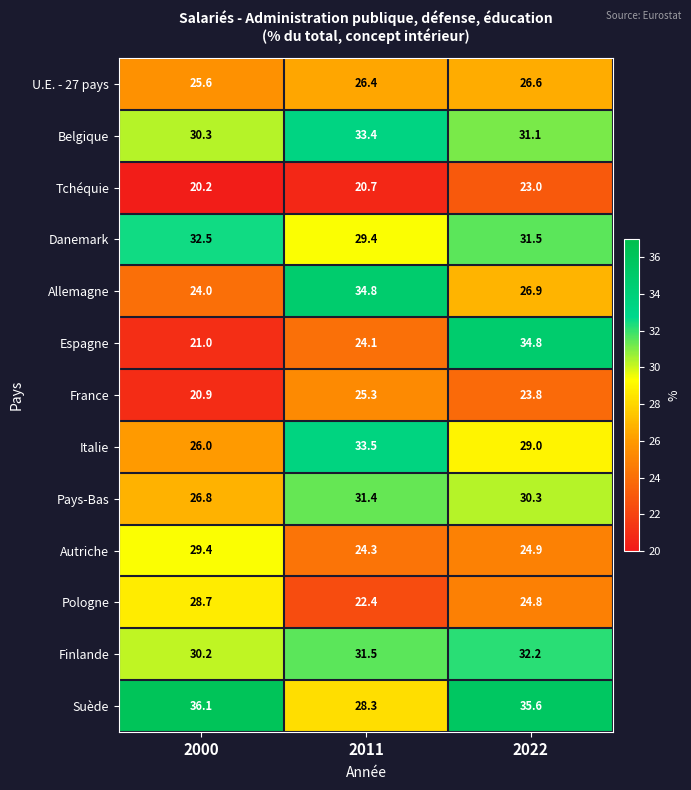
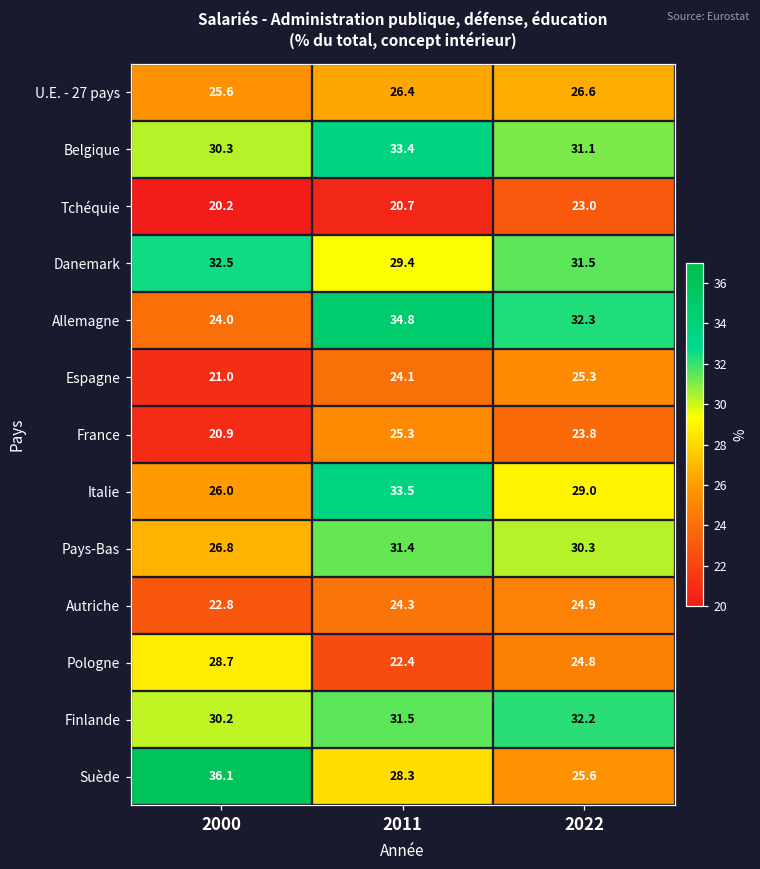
Allemagne, 2022: 26.9 -> 32.3
Espagne, 2022: 34.8 -> 25.3
Autriche, 2000: 29.4 -> 22.8
Suède, 2022: 35.6 -> 25.6
